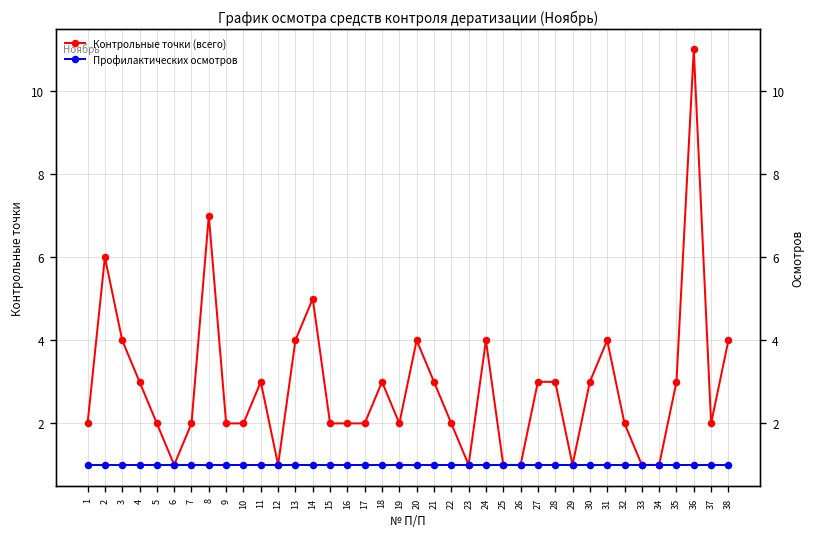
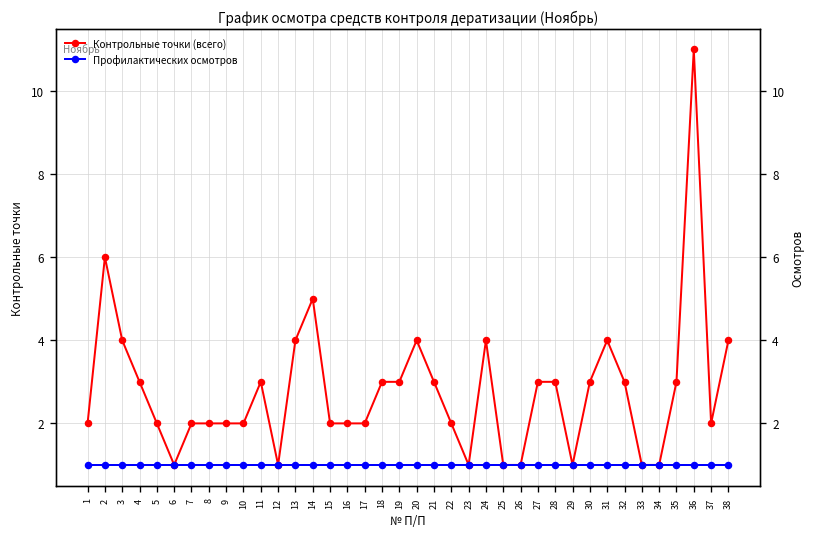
Контрольные точки (всего), 8: 7 -> 2
Контрольные точки (всего), 19: 2 -> 3
Контрольные точки (всего), 32: 2 -> 3
